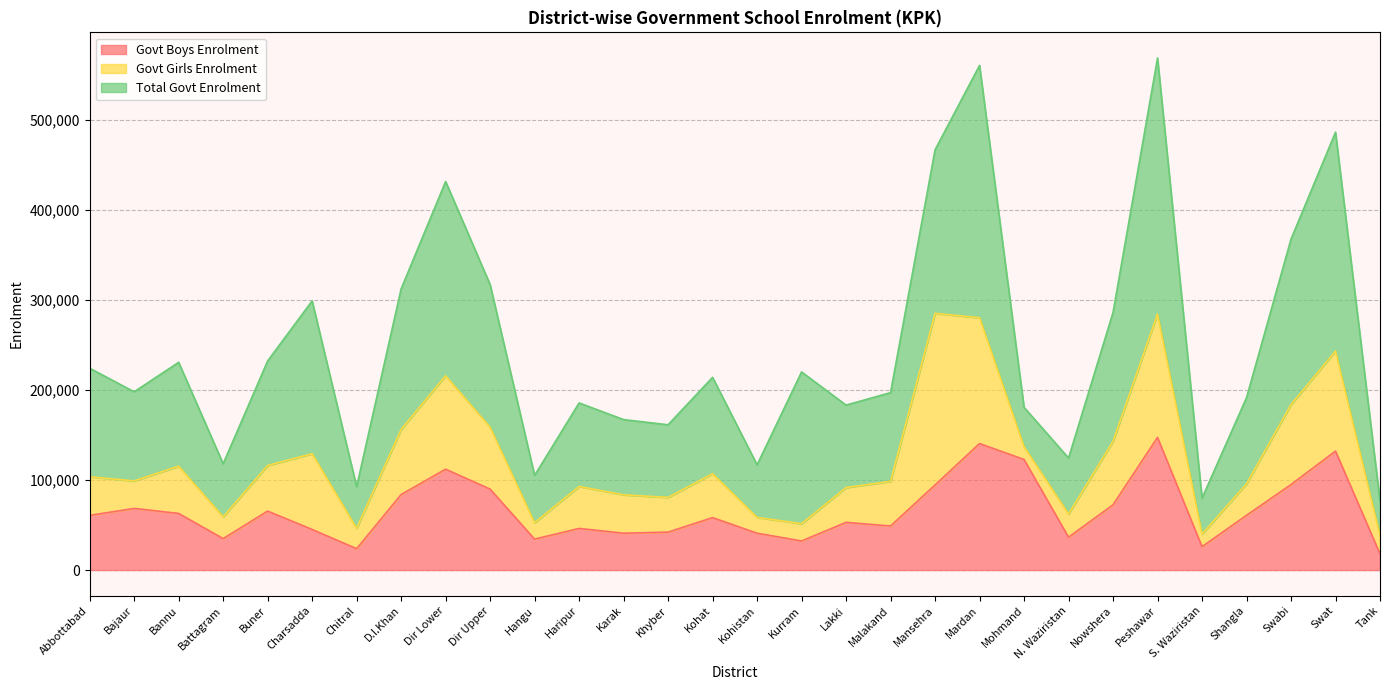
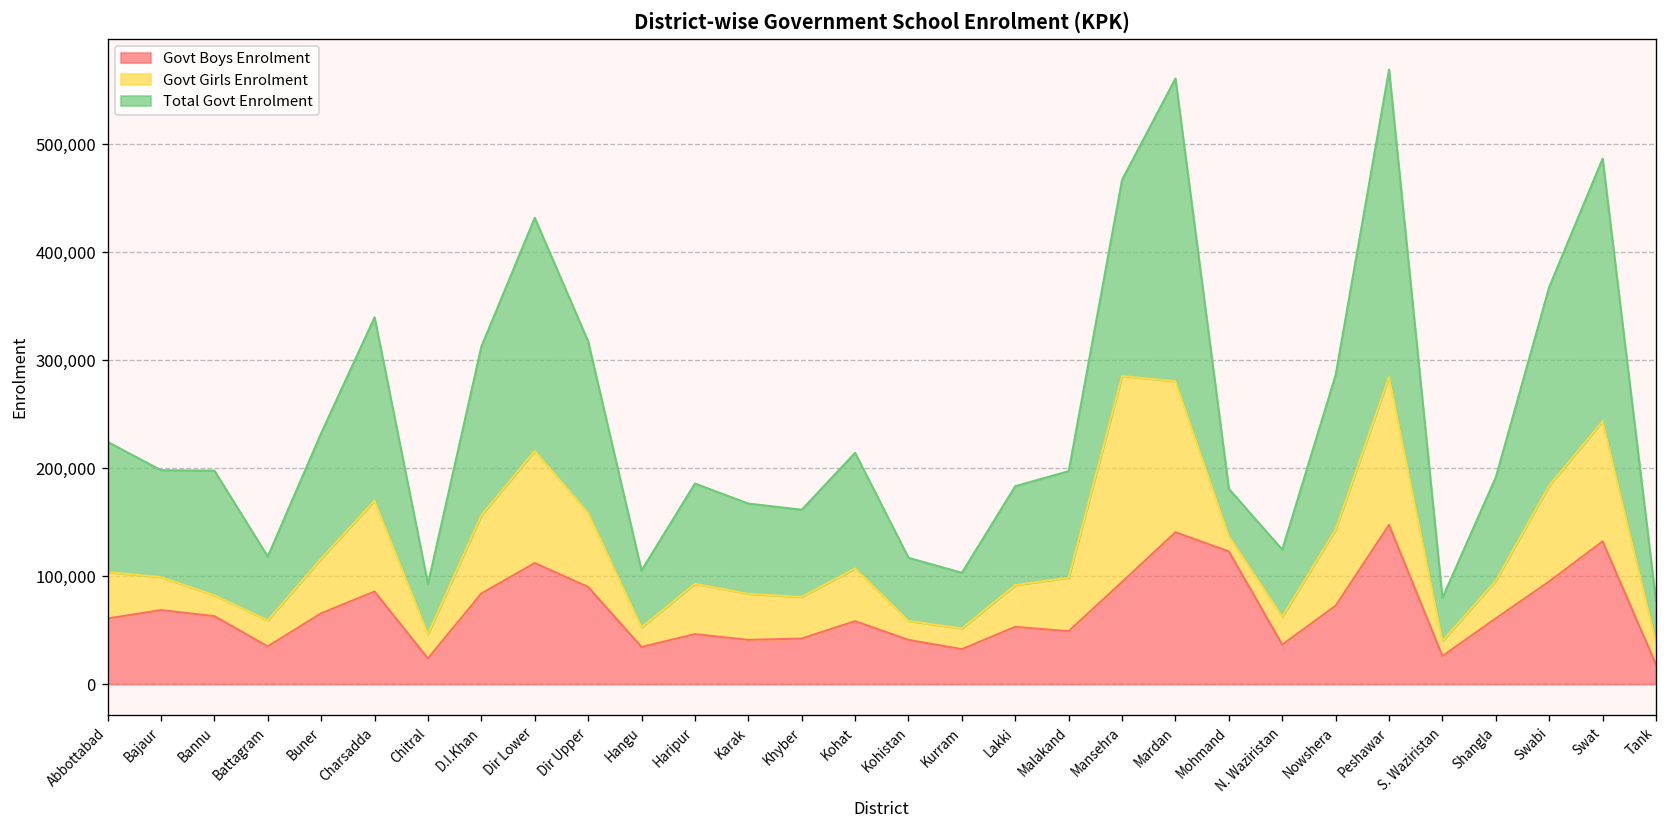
Govt Girls Enrolment, Bannu: 50,000 -> 20,000
Govt Boys Enrolment, Charsadda: 50,000 -> 90,000
Total Govt Enrolment, Kurram: 170,000 -> 50,000
